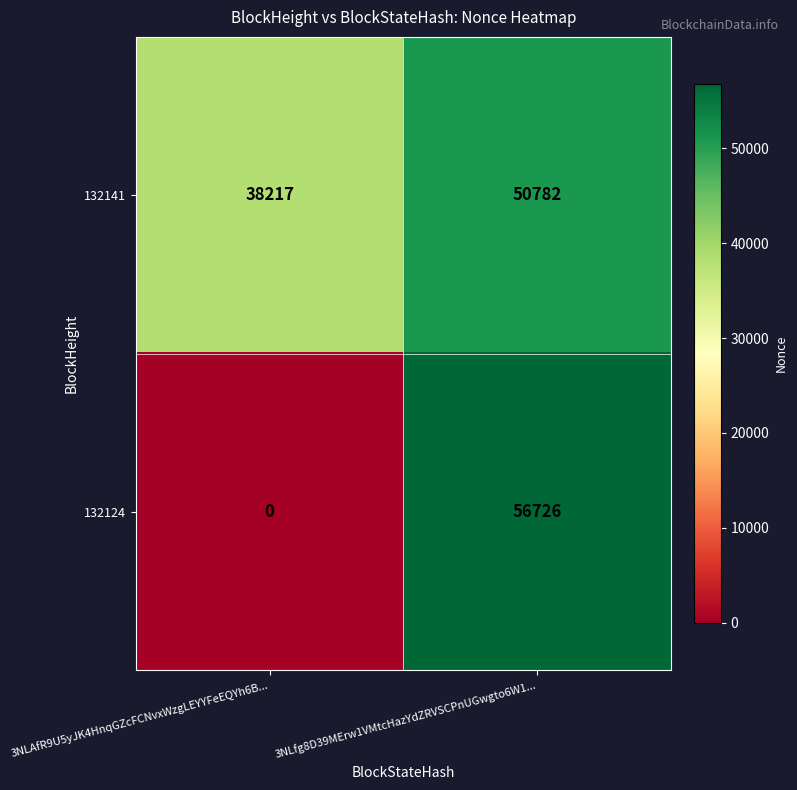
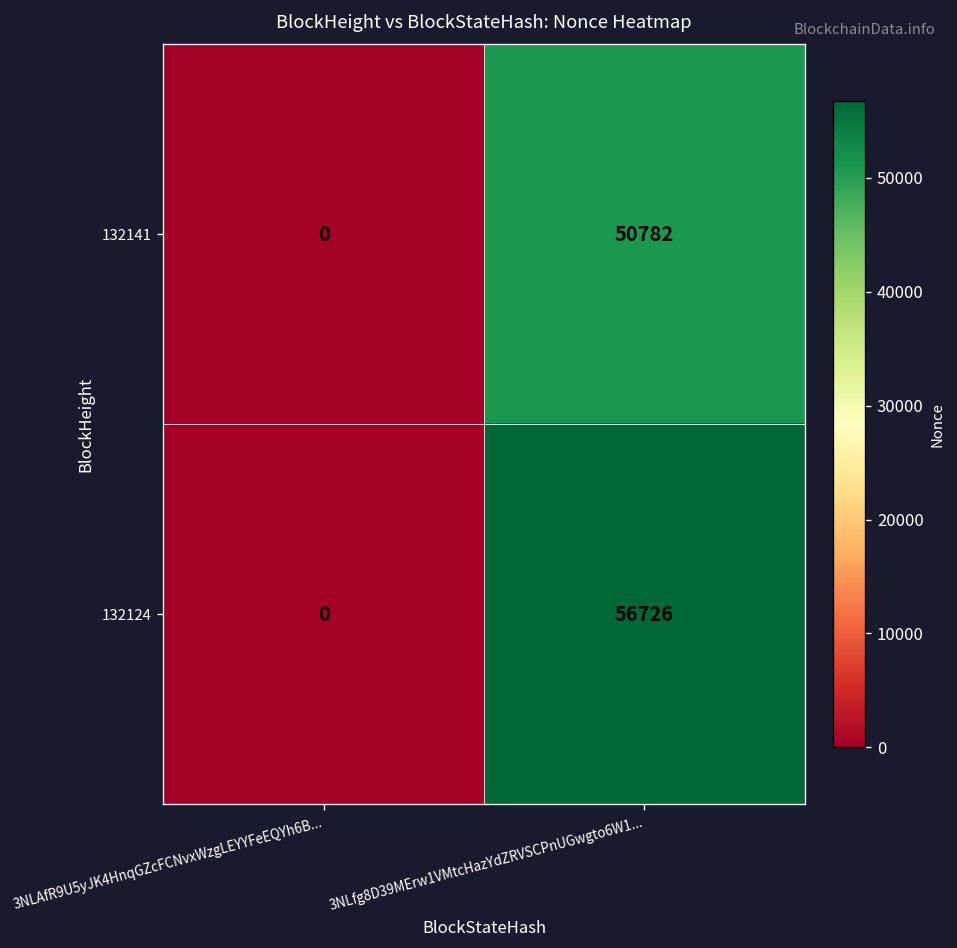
132141, 3NLAfR9U5yJK4HnqGZcFCNvxWzgLEYYFeEQYh6B...: 38217 -> 0
